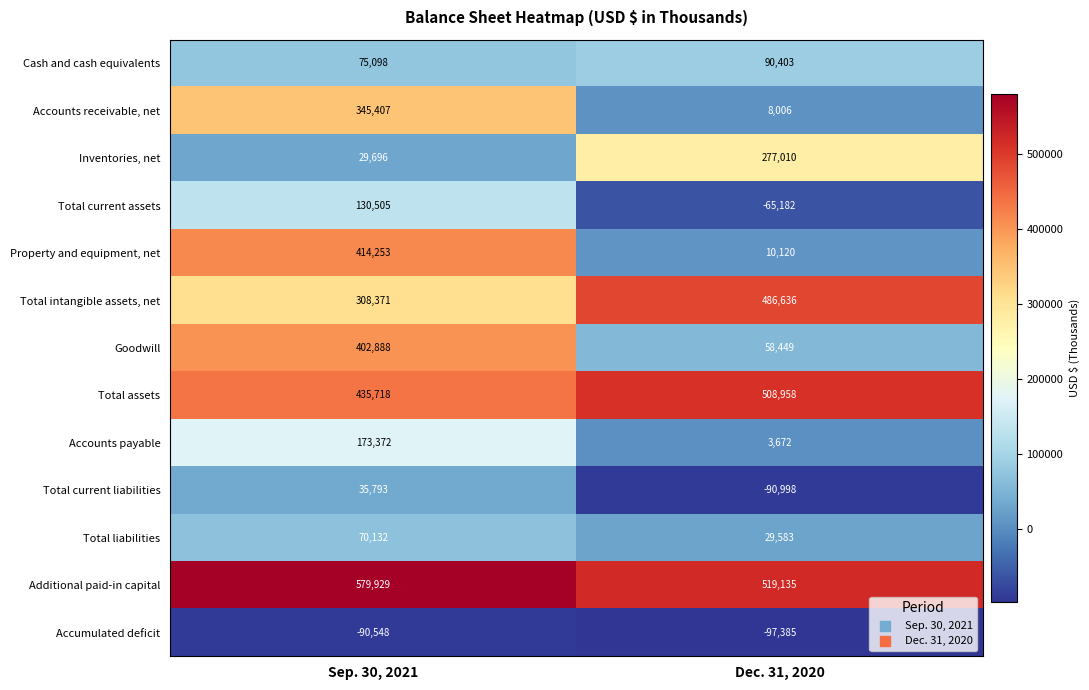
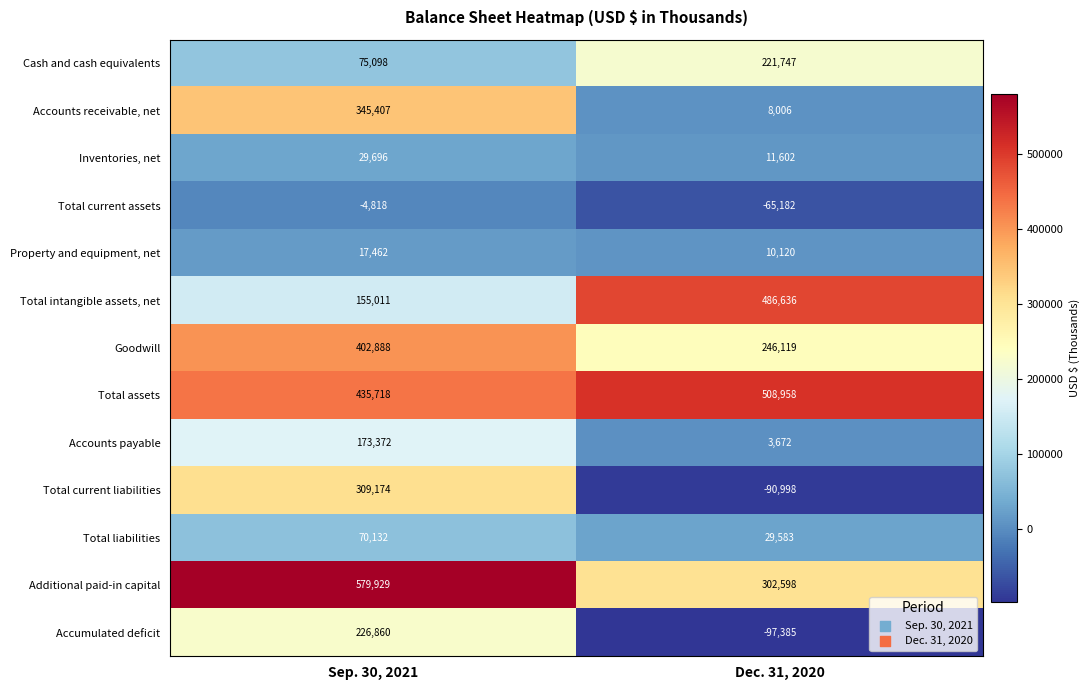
Cash and cash equivalents, Dec. 31, 2020: 90,403 -> 221,747
Inventories, net, Dec. 31, 2020: 277,010 -> 11,602
Total current assets, Sep. 30, 2021: 130,505 -> -4,818
Property and equipment, net, Sep. 30, 2021: 414,253 -> 17,462
Total intangible assets, net, Sep. 30, 2021: 308,371 -> 155,011
Goodwill, Dec. 31, 2020: 58,449 -> 246,119
Total current liabilities, Sep. 30, 2021: 35,793 -> 309,174
Additional paid-in capital, Dec. 31, 2020: 519,135 -> 302,598
Accumulated deficit, Sep. 30, 2021: -90,548 -> 226,860
